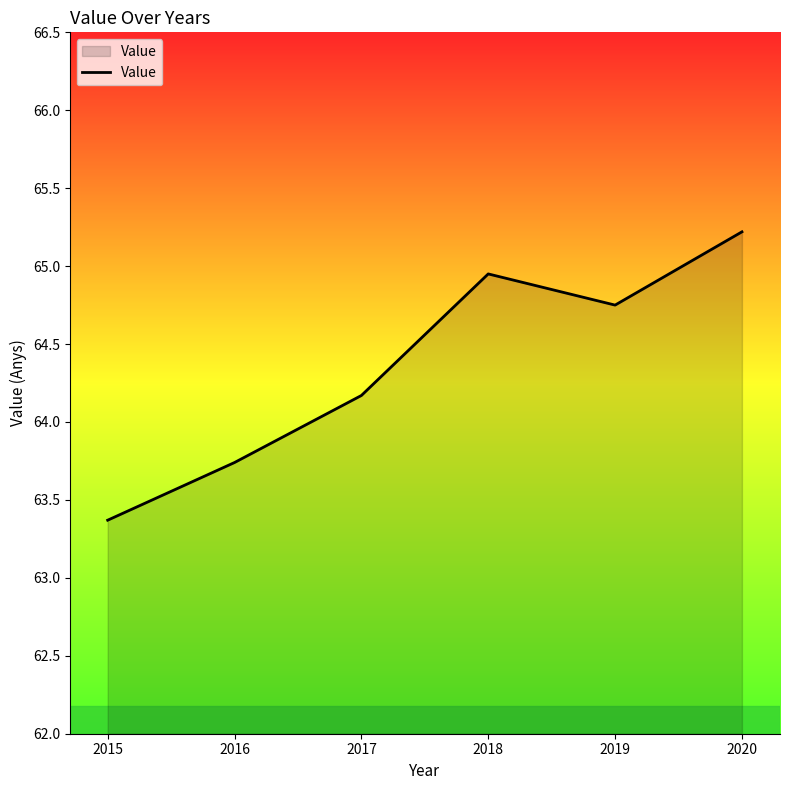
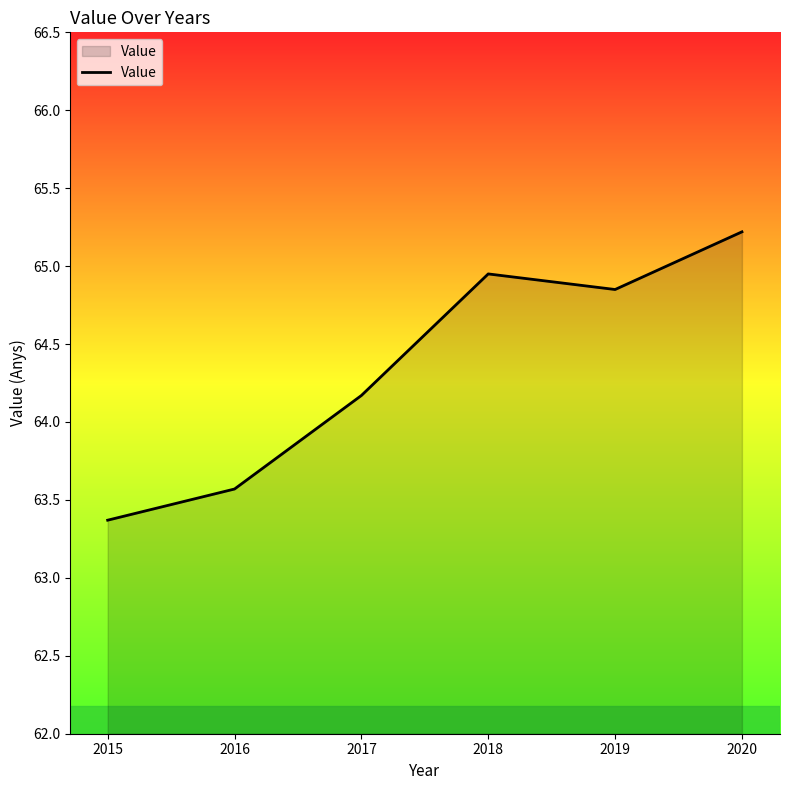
2016: 63.74 -> 63.57
2019: 64.75 -> 64.85
